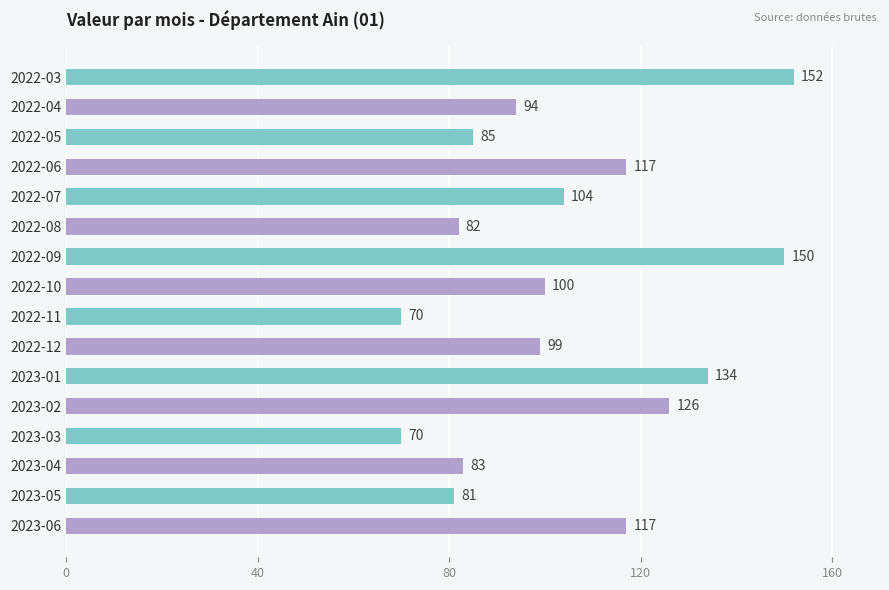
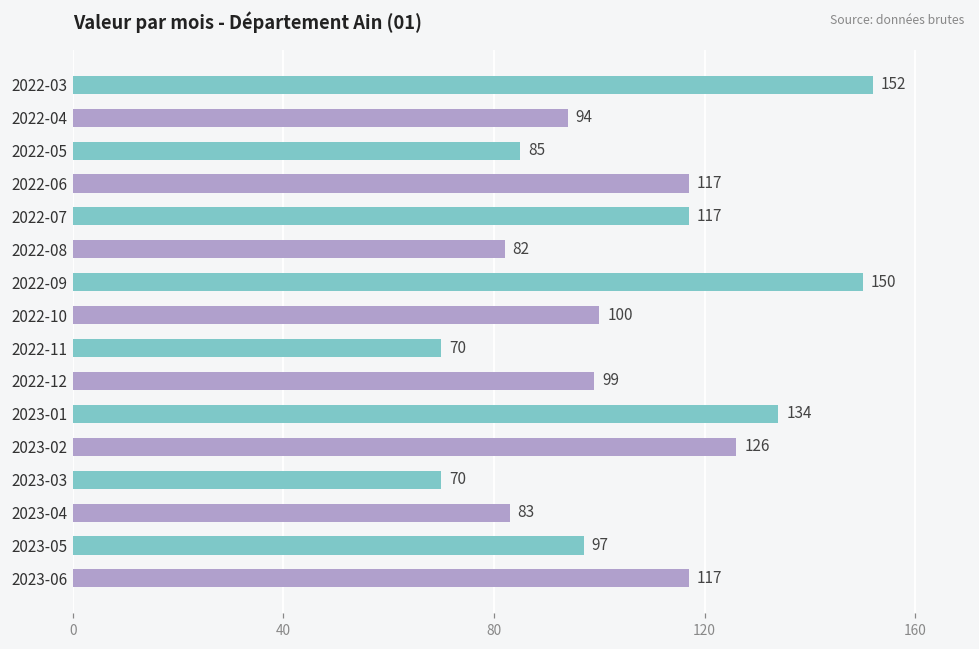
2022-07: 104 -> 117
2023-05: 81 -> 97
